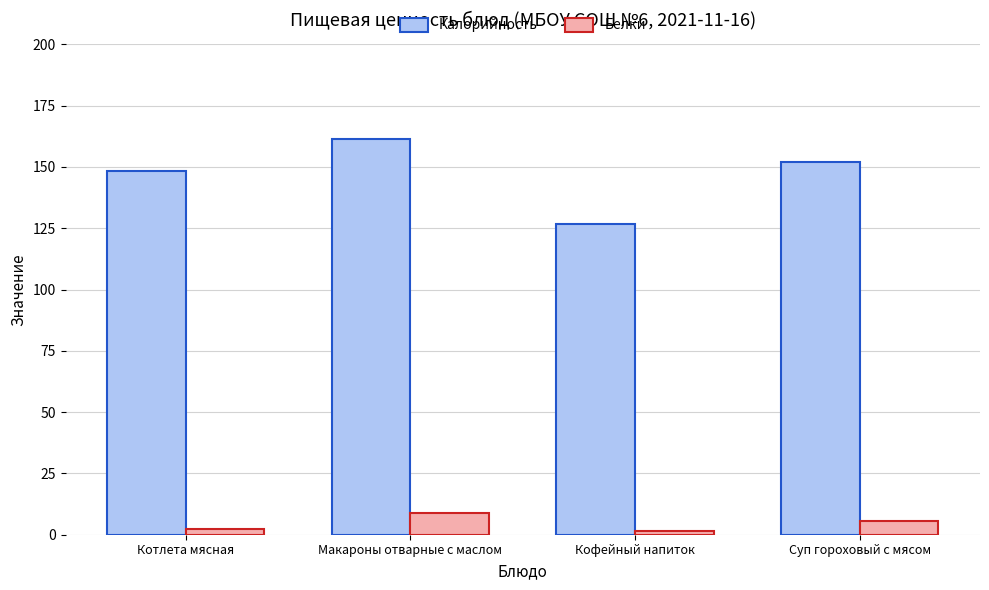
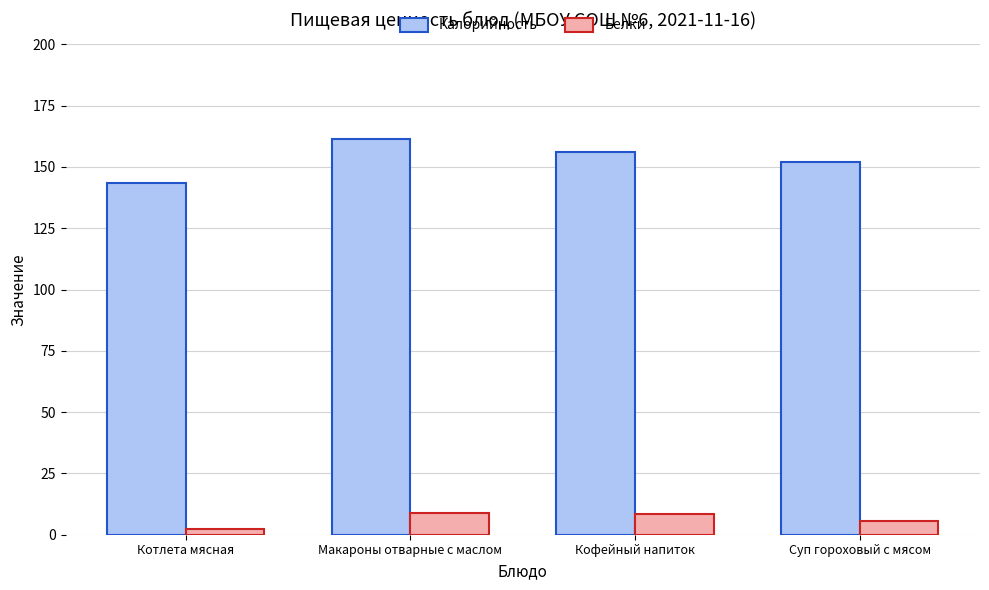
Калорийность, Котлета мясная: 148 -> 143
Калорийность, Кофейный напиток: 127 -> 156
Белки, Кофейный напиток: 1 -> 9
